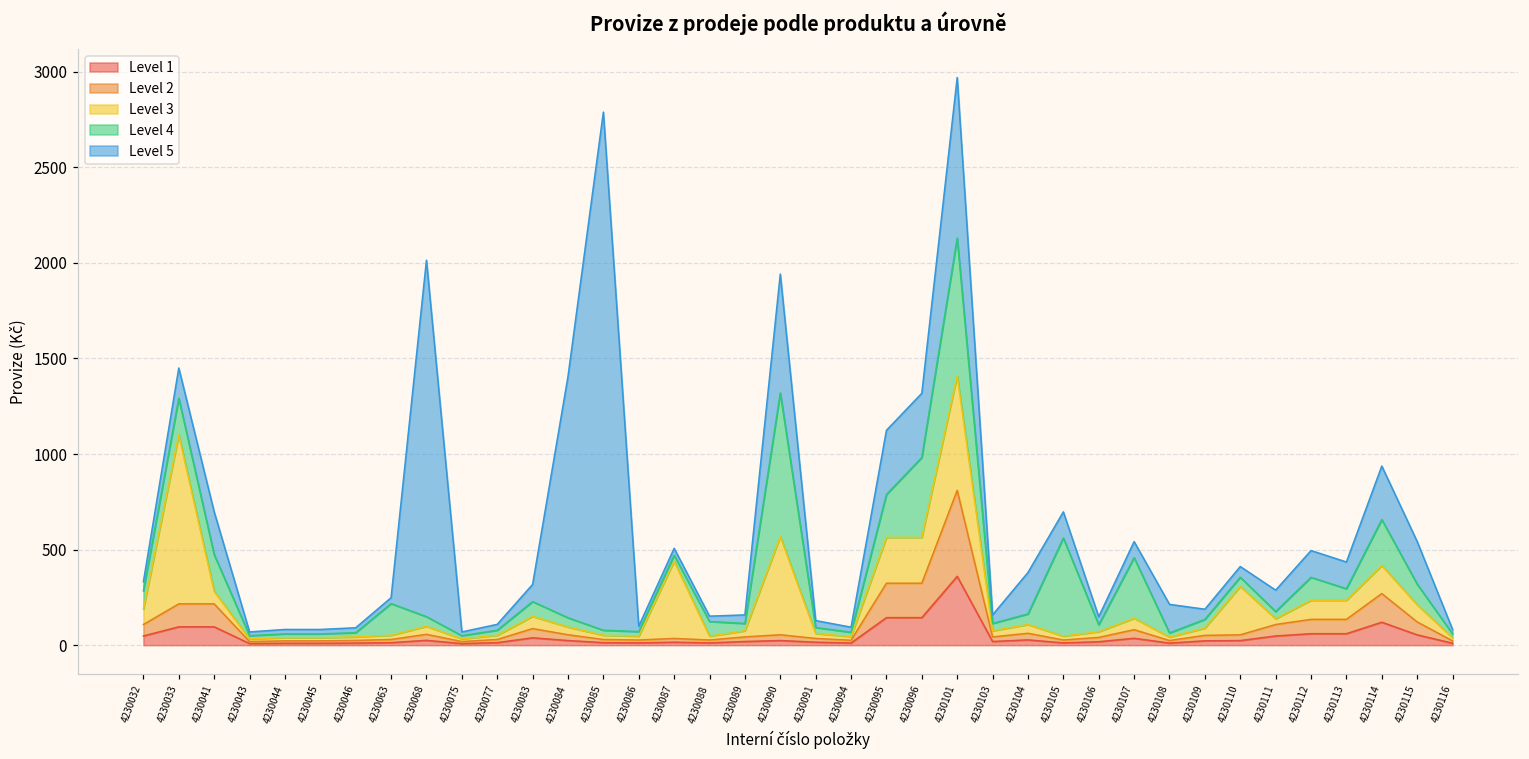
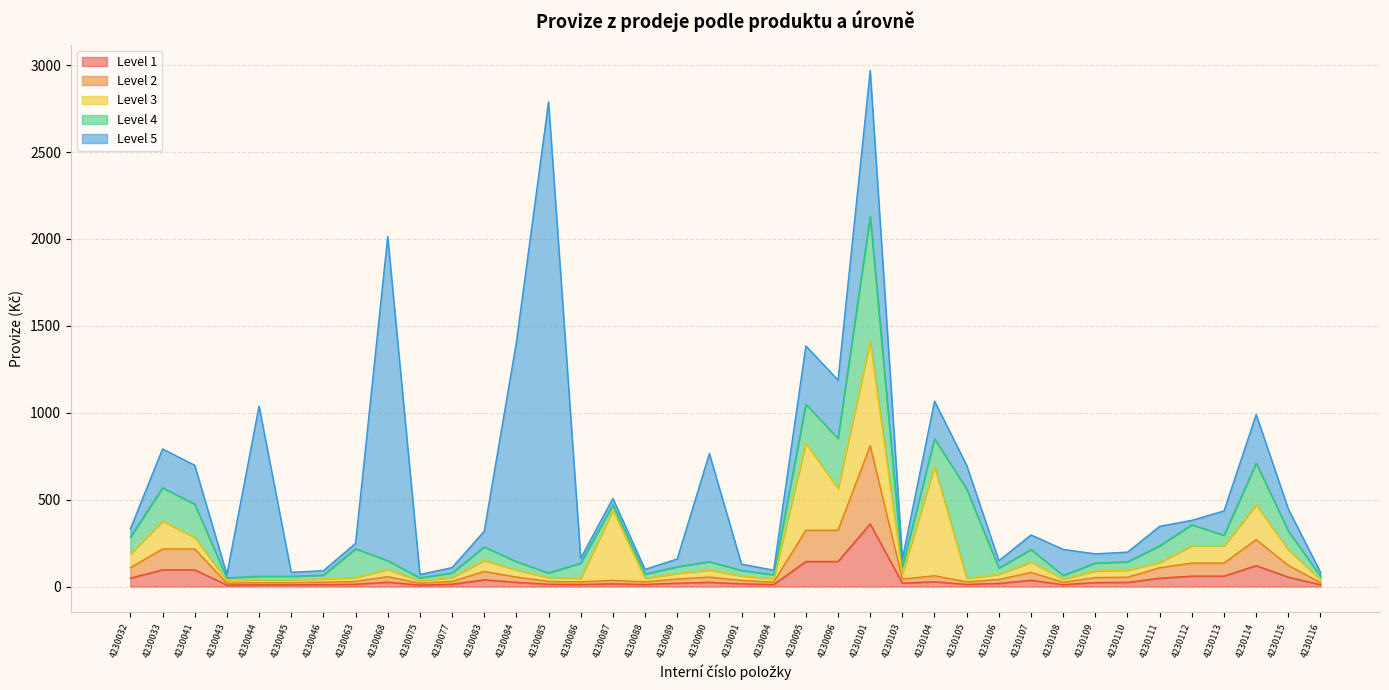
Level 3, 4230033: 880 -> 160
Level 5, 4230033: 160 -> 220
Level 5, 4230044: 20 -> 980
Level 4, 4230086: 20 -> 90
Level 4, 4230088: 80 -> 20
Level 3, 4230090: 510 -> 40
Level 4, 4230090: 750 -> 50
Level 3, 4230095: 240 -> 500
Level 4, 4230096: 420 -> 290
Level 3, 4230104: 50 -> 630
Level 4, 4230104: 60 -> 160
Level 4, 4230107: 320 -> 70
Level 3, 4230110: 250 -> 40
Level 4, 4230111: 40 -> 100
Level 5, 4230112: 140 -> 30
Level 3, 4230114: 150 -> 200
Level 5, 4230115: 220 -> 130
